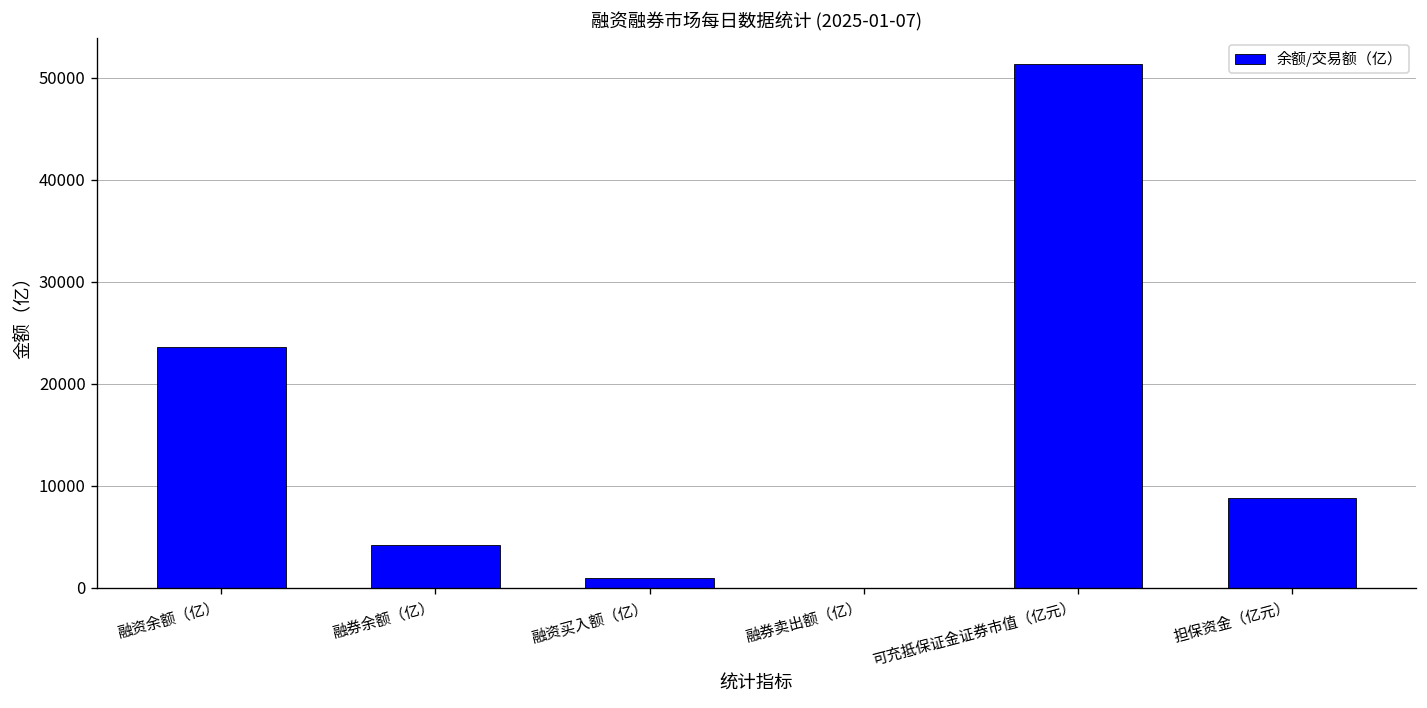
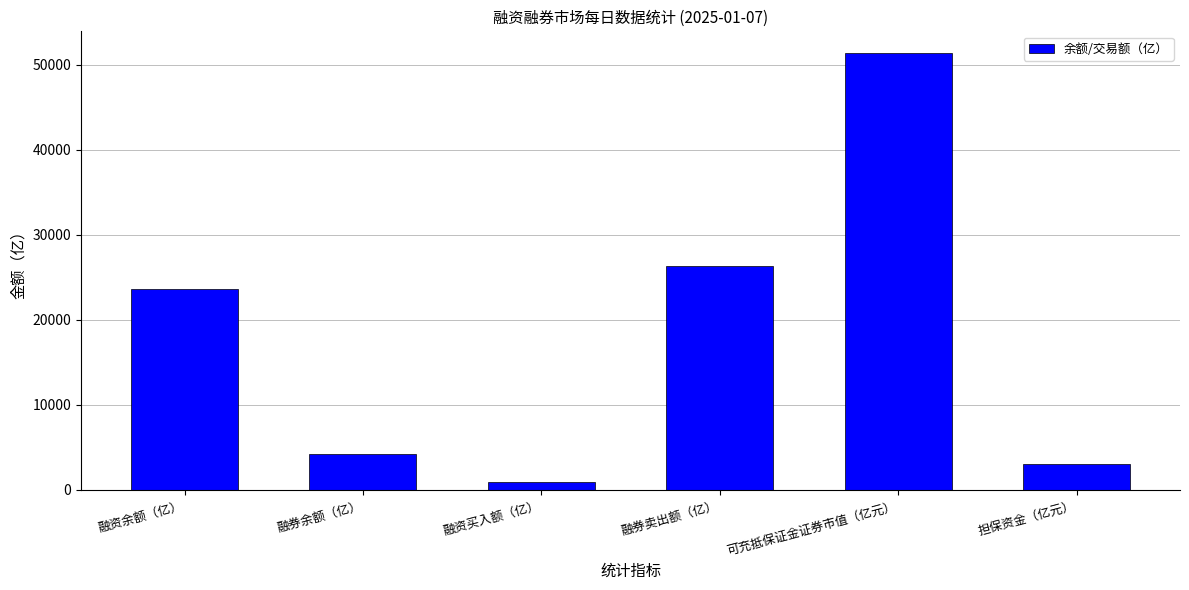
融券卖出额（亿）: 0 -> 26000
担保资金（亿元）: 9000 -> 3000
